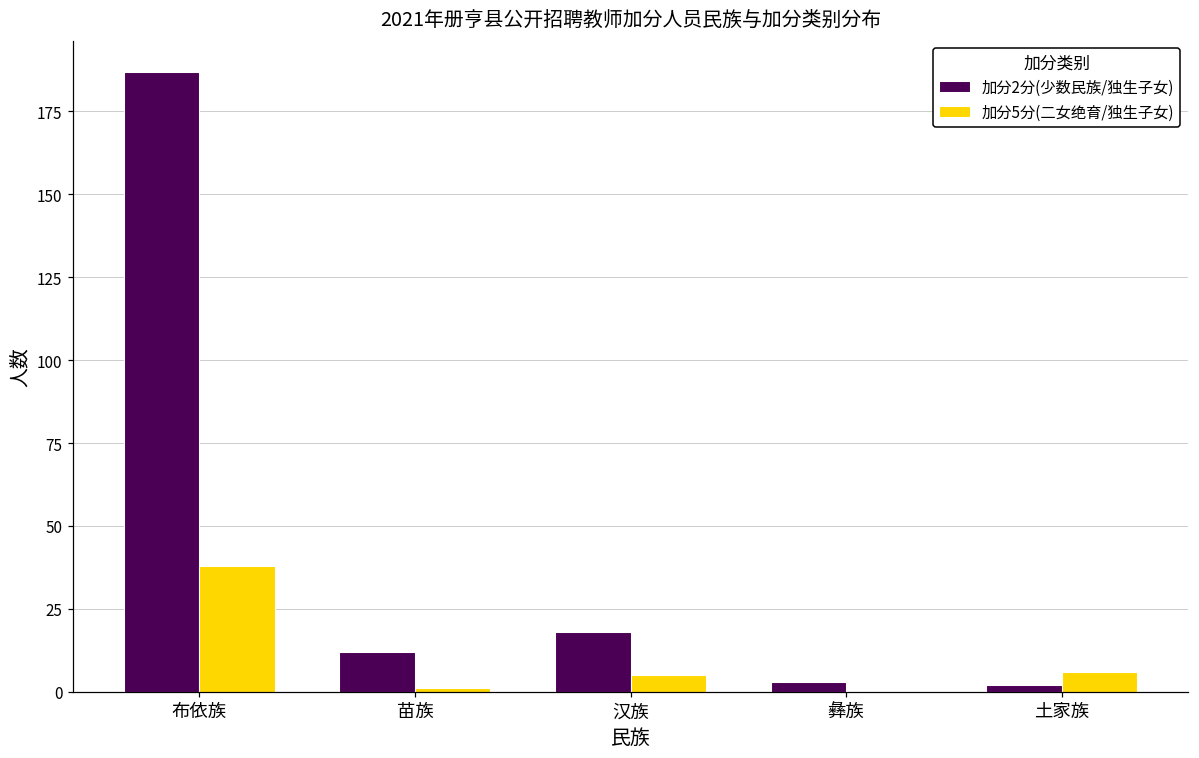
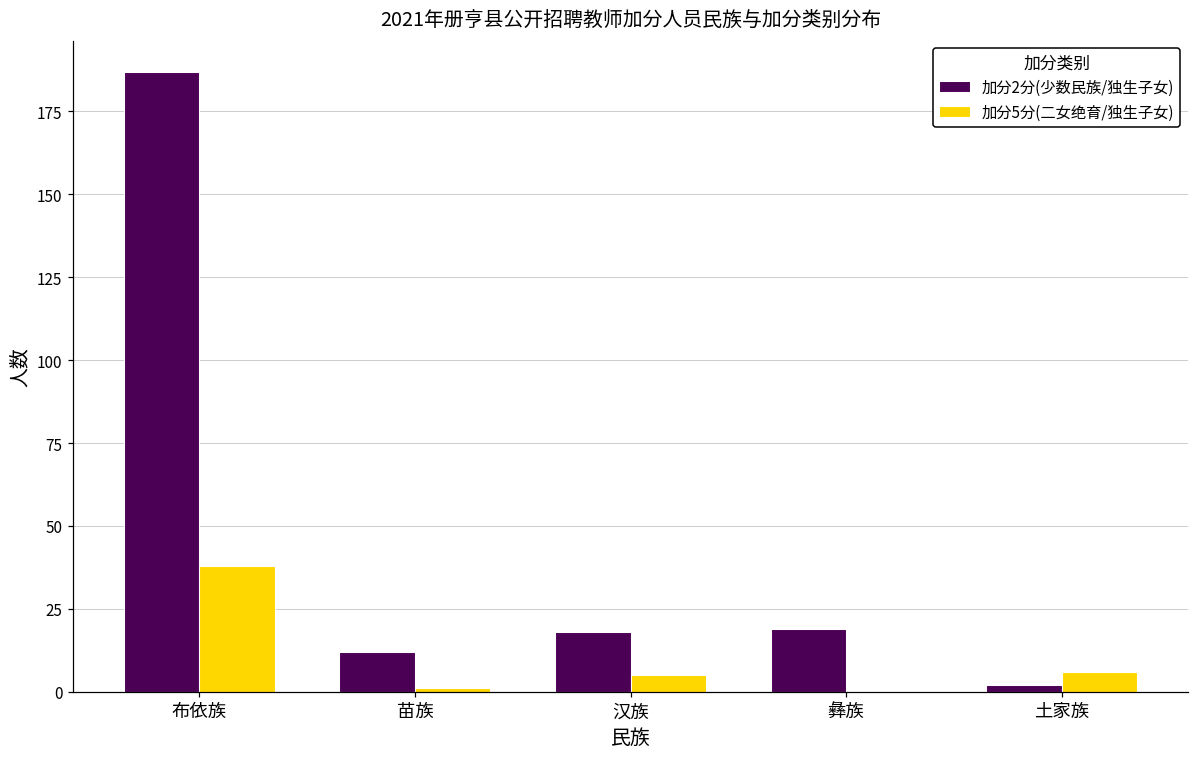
加分2分(少数民族/独生子女), 彝族: 3 -> 19
